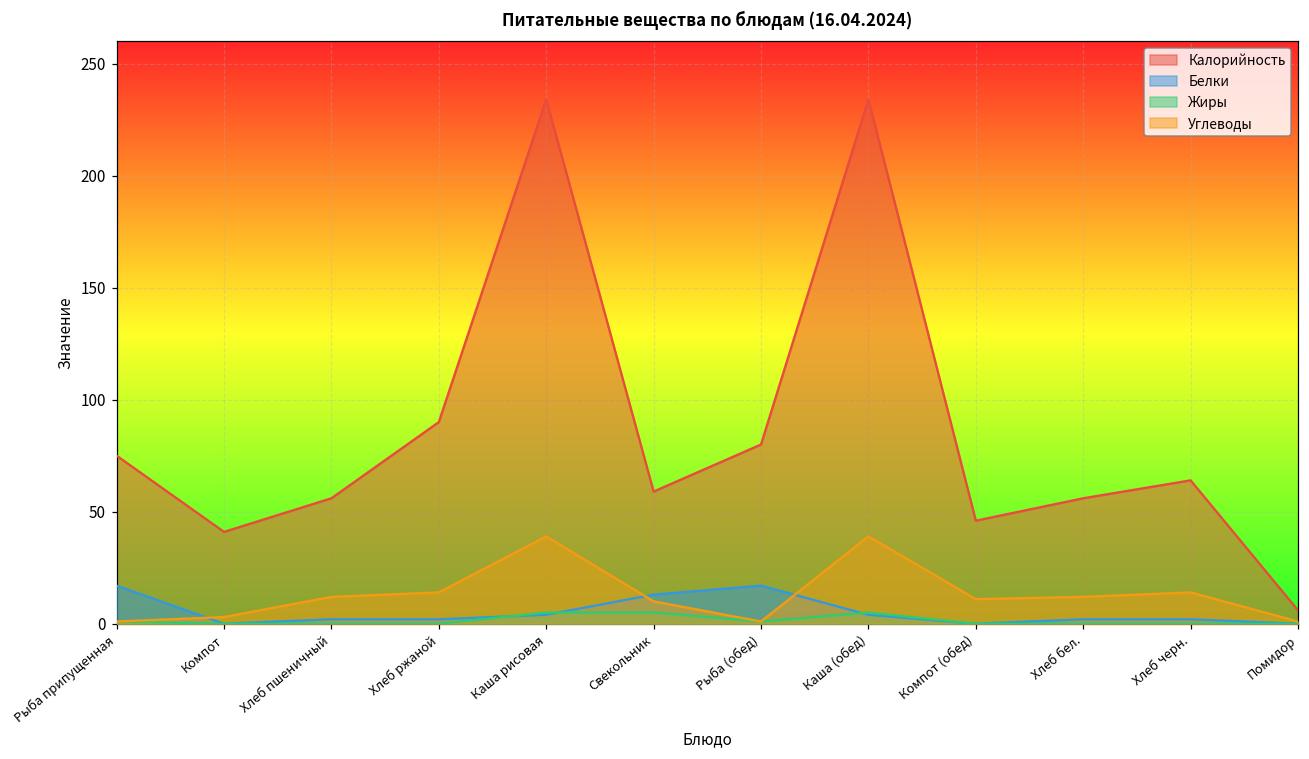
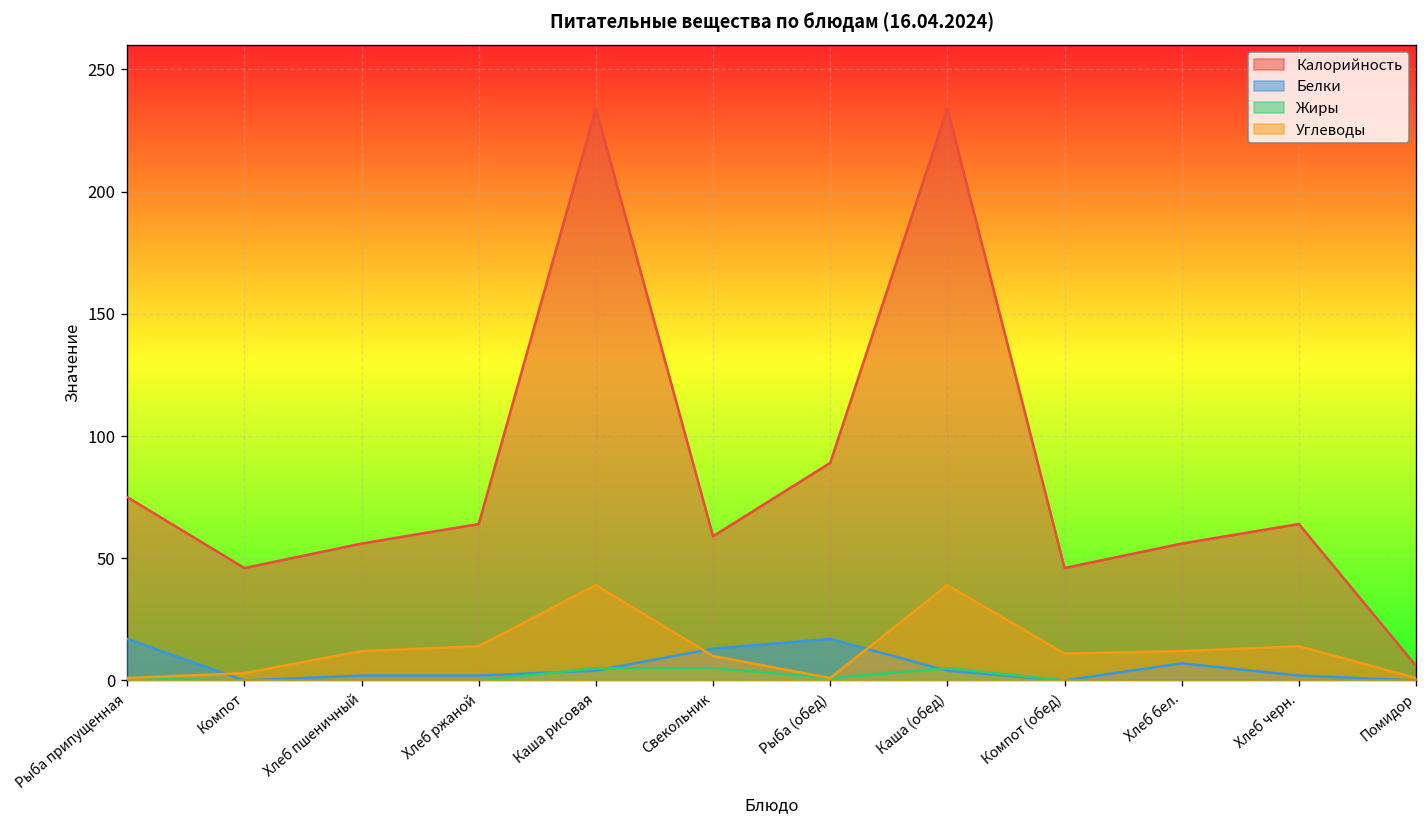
Калорийность, Компот: 41 -> 46
Калорийность, Хлеб ржаной: 90 -> 64
Калорийность, Рыба (обед): 80 -> 89
Белки, Хлеб бел.: 2 -> 7
